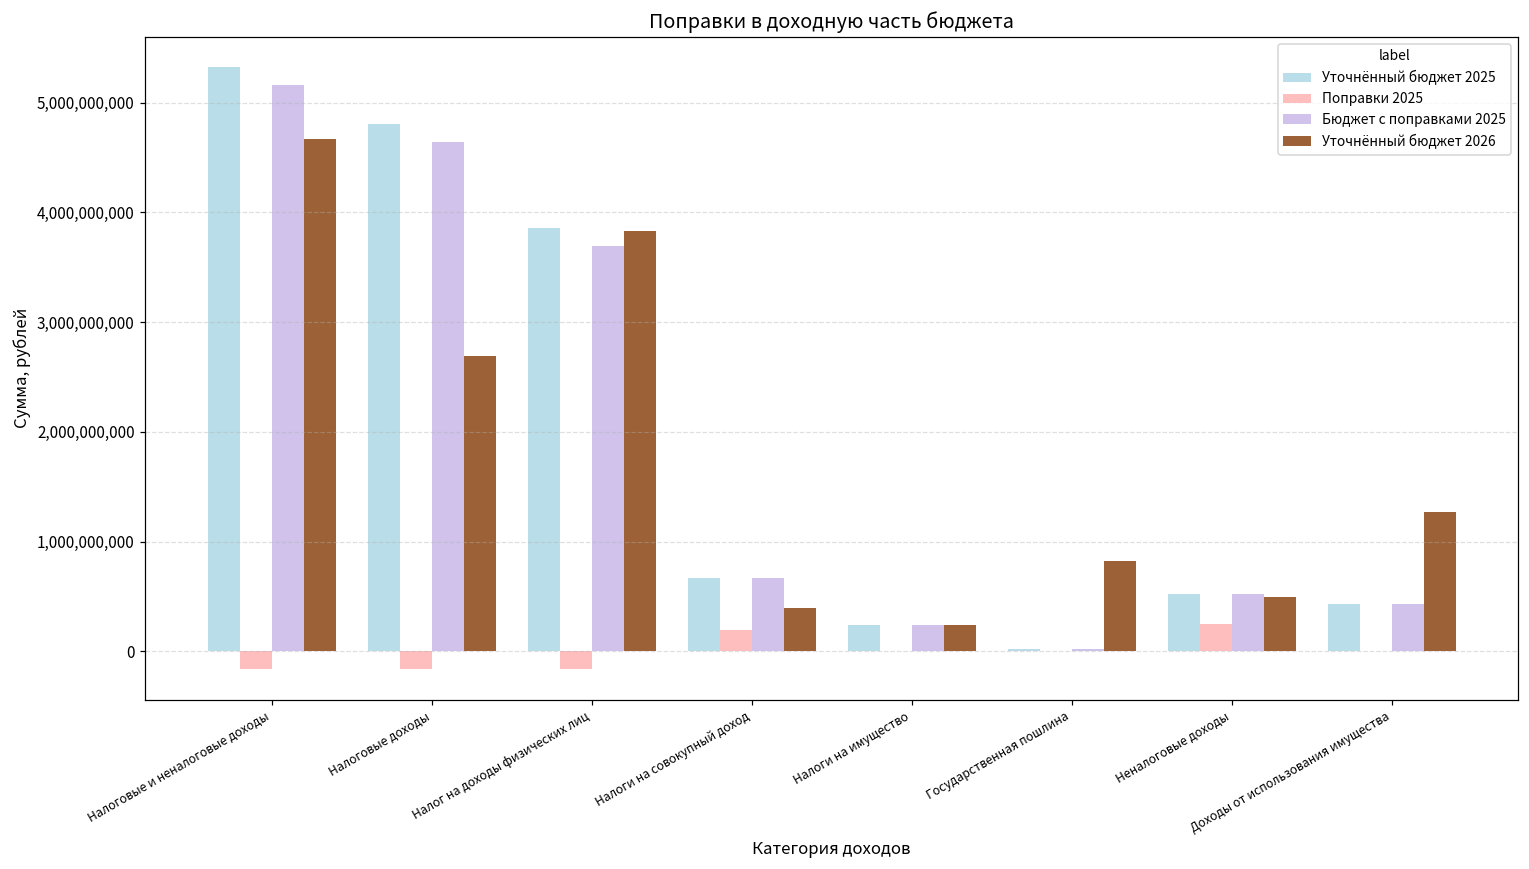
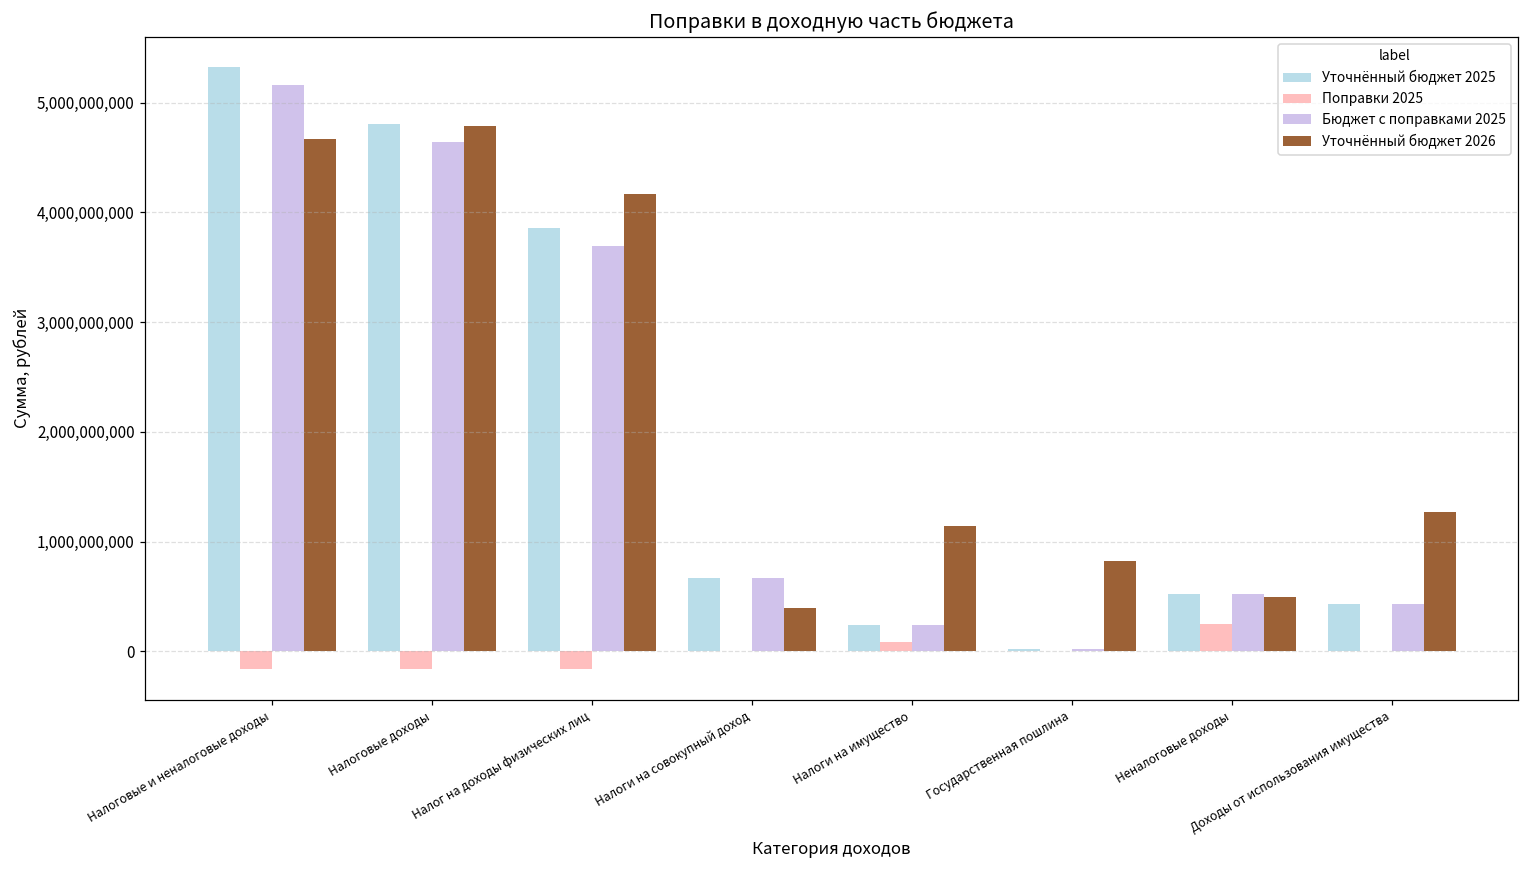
Уточнённый бюджет 2026, Налоговые доходы: 2,700,000,000 -> 4,800,000,000
Уточнённый бюджет 2026, Налог на доходы физических лиц: 3,800,000,000 -> 4,200,000,000
Поправки 2025, Налоги на совокупный доход: 200,000,000 -> 0
Поправки 2025, Налоги на имущество: 0 -> 100,000,000
Уточнённый бюджет 2026, Налоги на имущество: 200,000,000 -> 1,100,000,000
